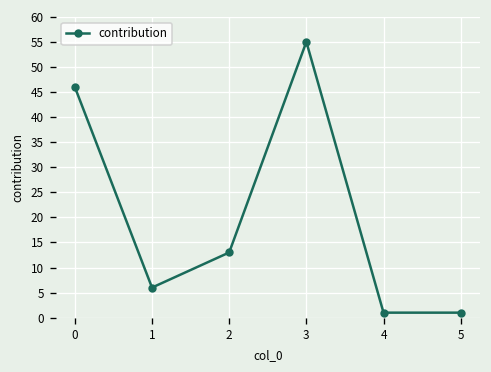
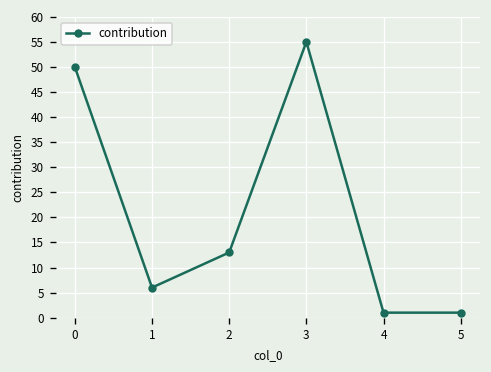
0: 46 -> 50
